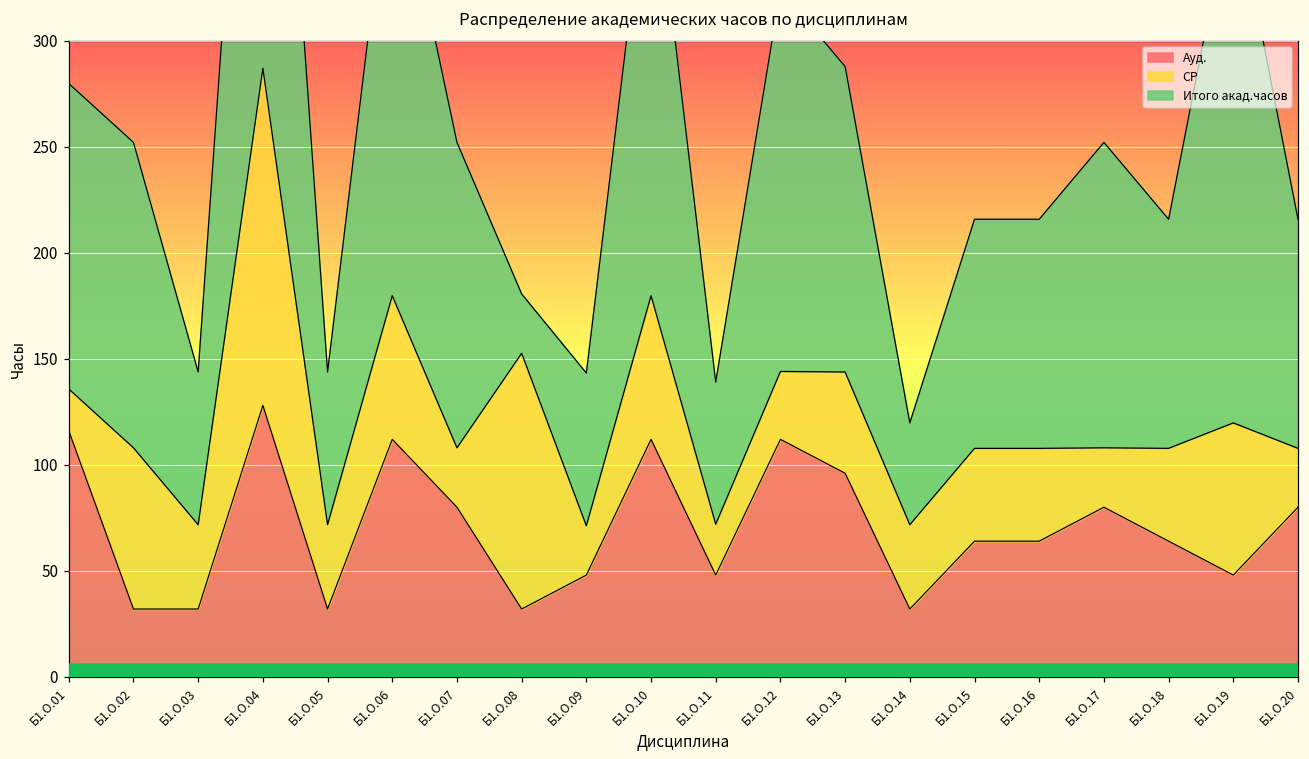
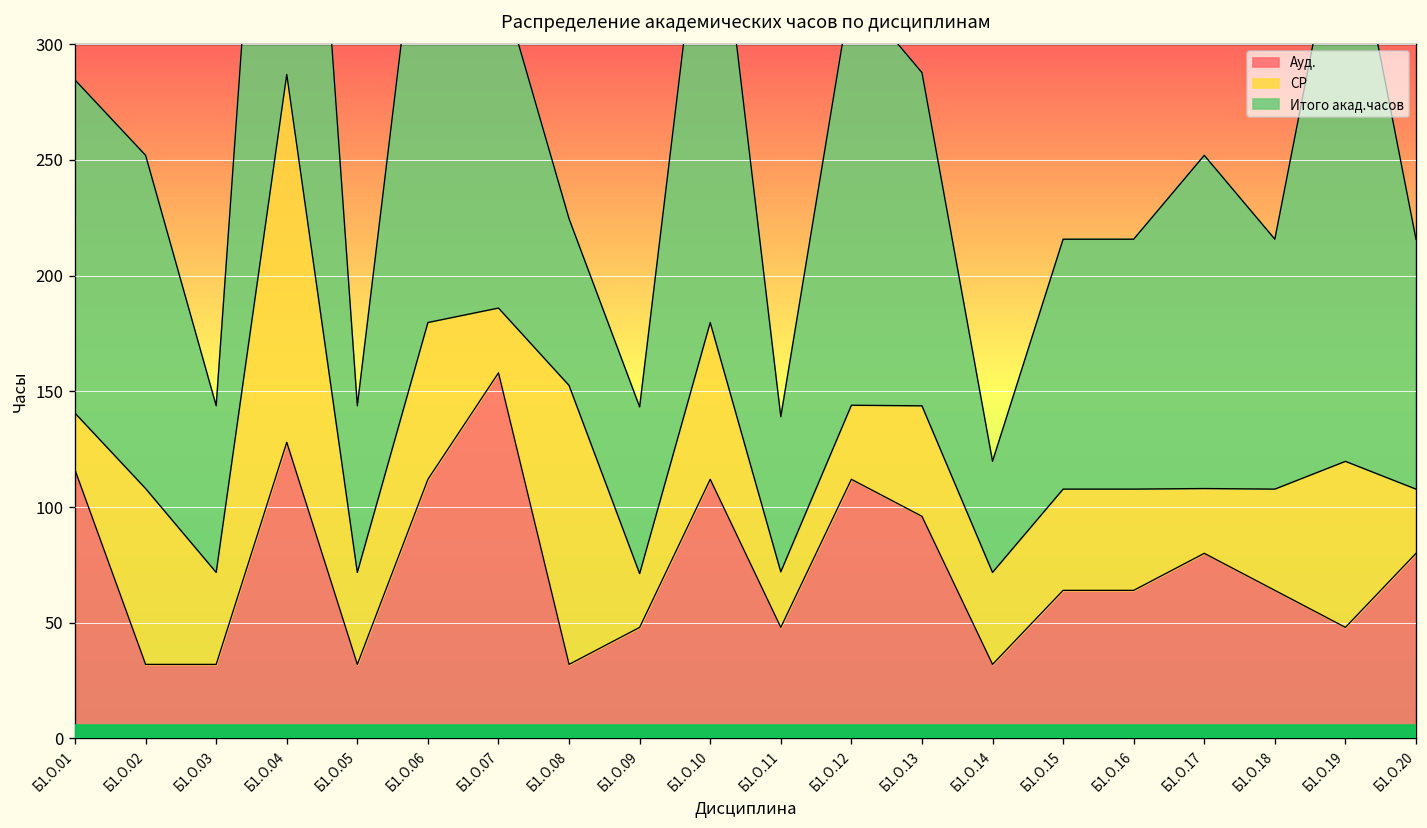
СР, Б1.О.01: 20 -> 25
Ауд., Б1.О.07: 80 -> 158
Итого акад.часов, Б1.О.08: 28 -> 72
